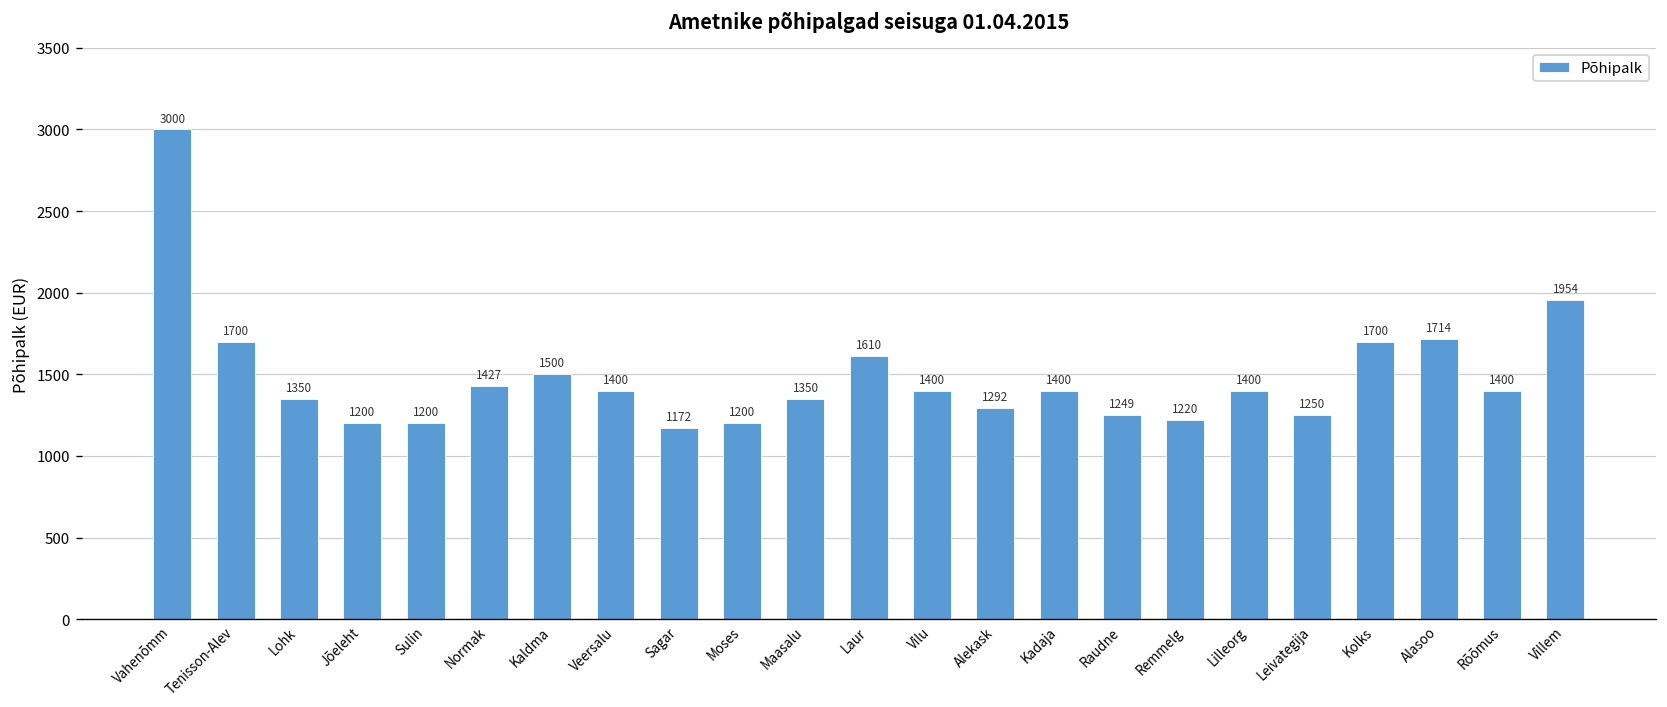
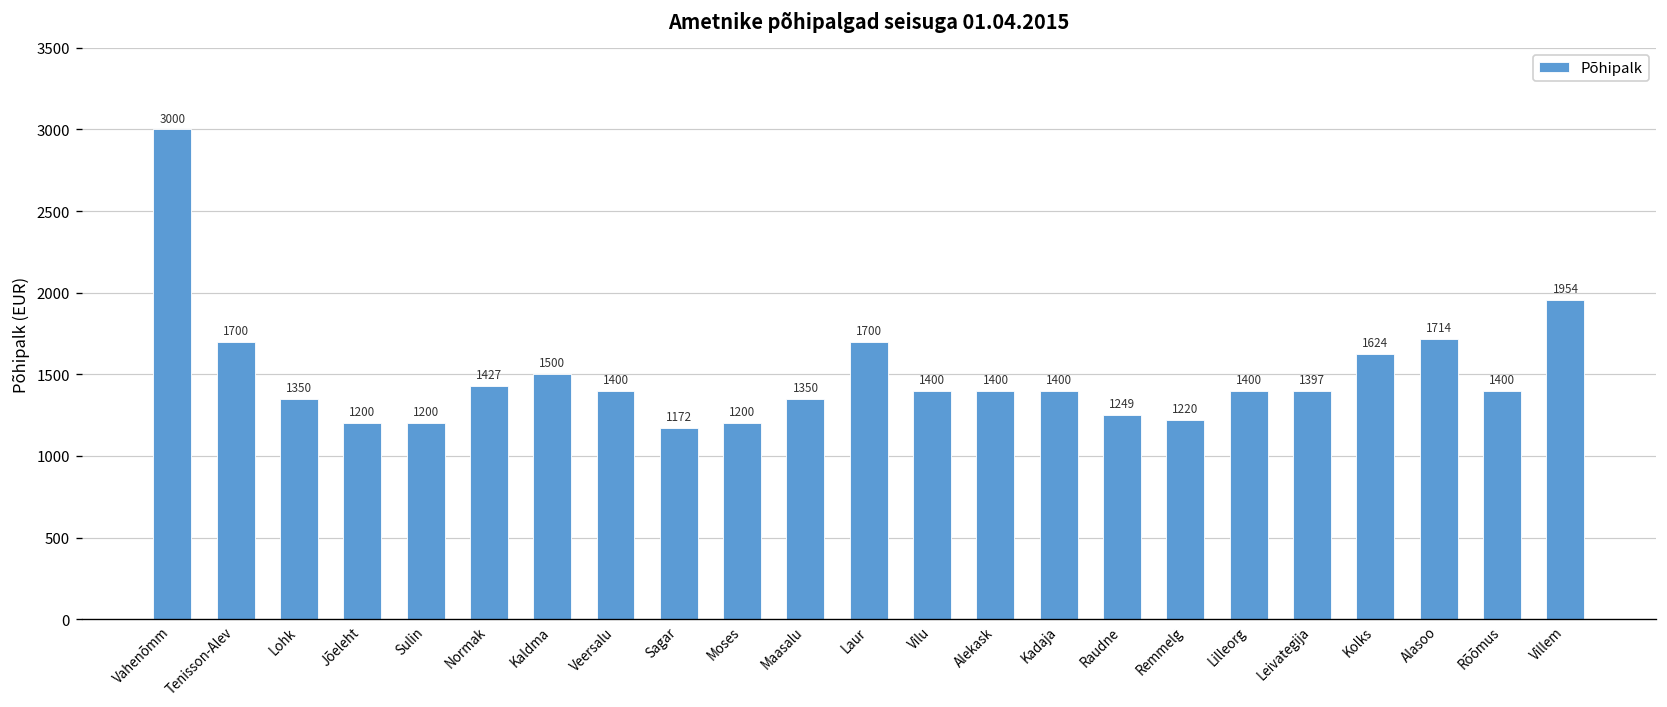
Laur: 1610 -> 1700
Alekask: 1292 -> 1400
Leivategija: 1250 -> 1397
Kolks: 1700 -> 1624
